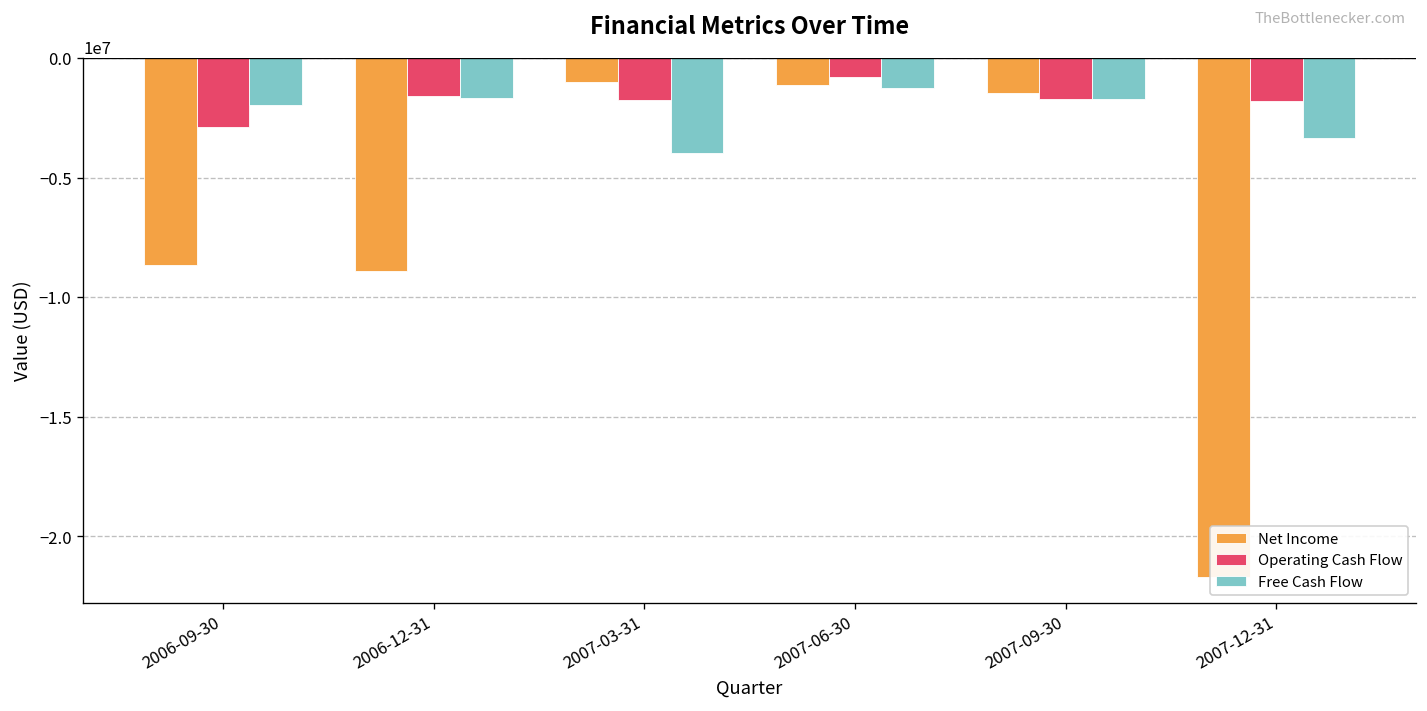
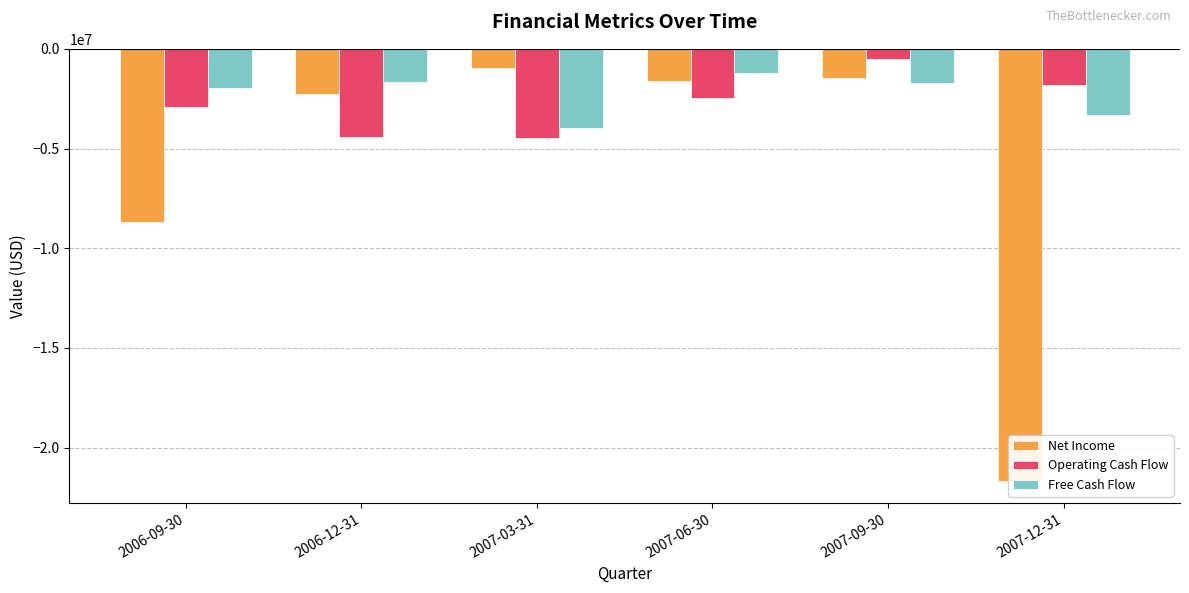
Net Income, 2006-12-31: -8900000 -> -2300000
Operating Cash Flow, 2006-12-31: -1600000 -> -4400000
Operating Cash Flow, 2007-03-31: -1700000 -> -4500000
Net Income, 2007-06-30: -1100000 -> -1600000
Operating Cash Flow, 2007-06-30: -800000 -> -2500000
Operating Cash Flow, 2007-09-30: -1700000 -> -500000
